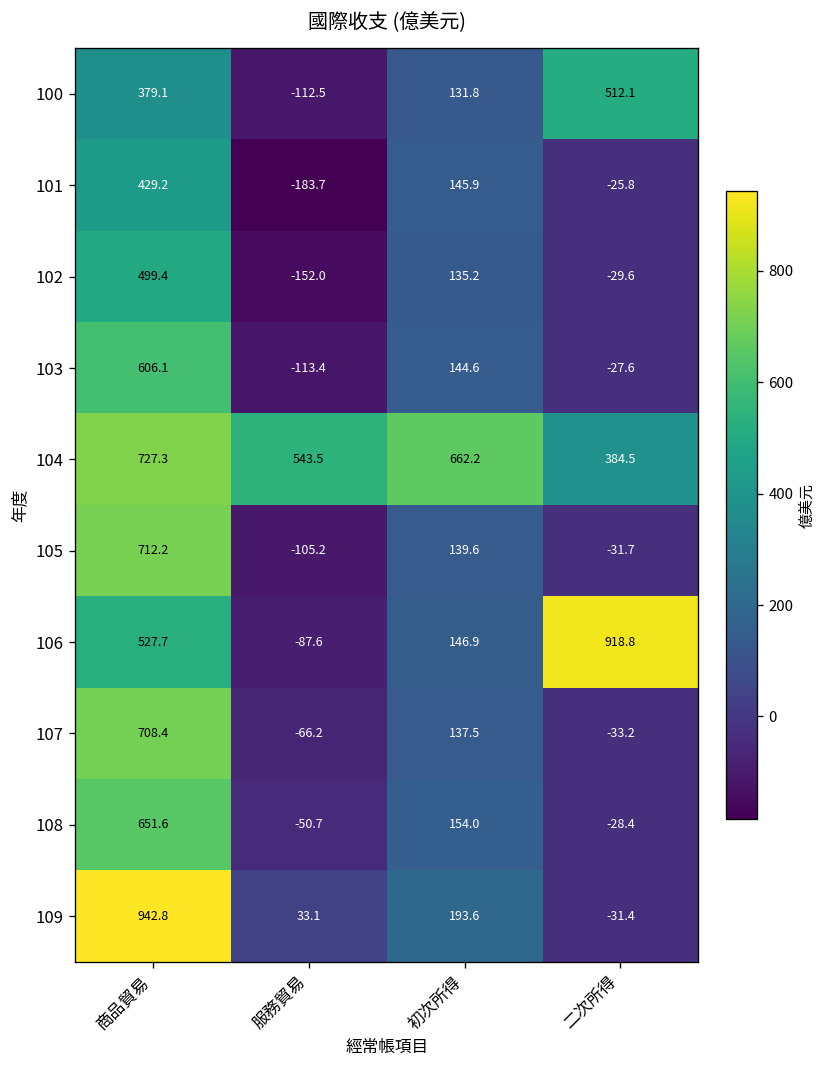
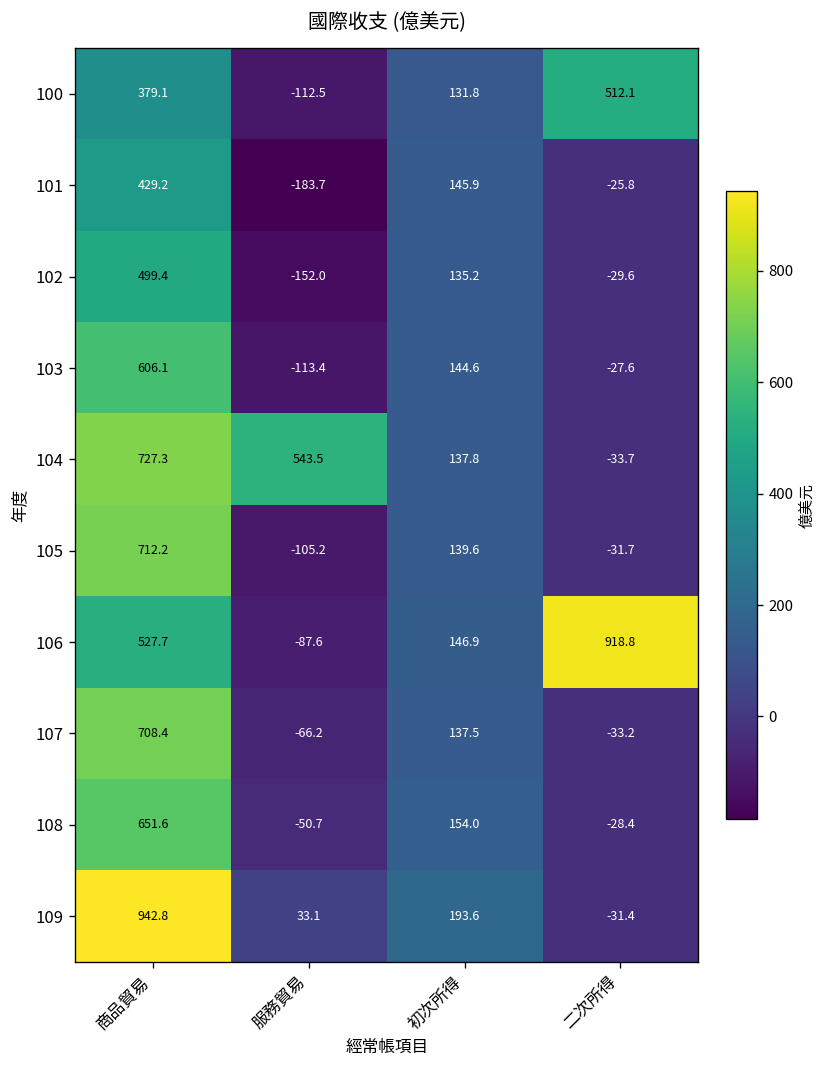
104, 初次所得: 662.2 -> 137.8
104, 二次所得: 384.5 -> -33.7
